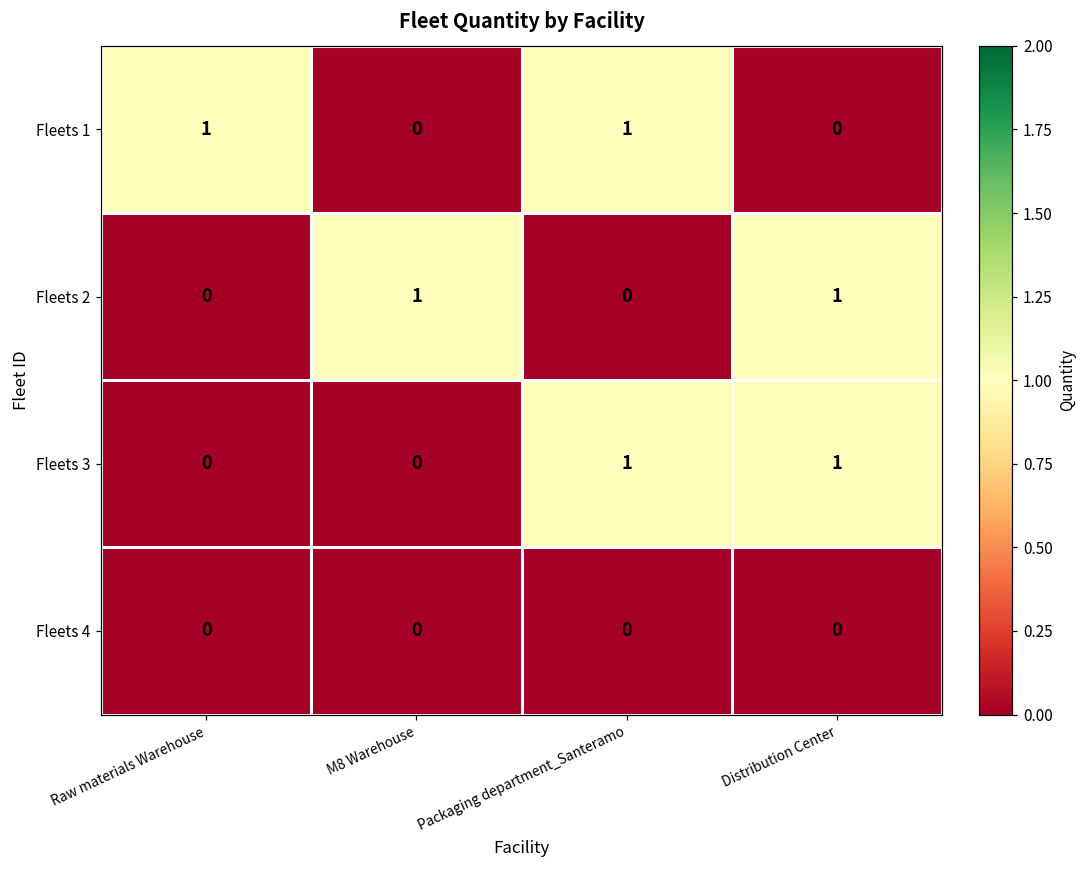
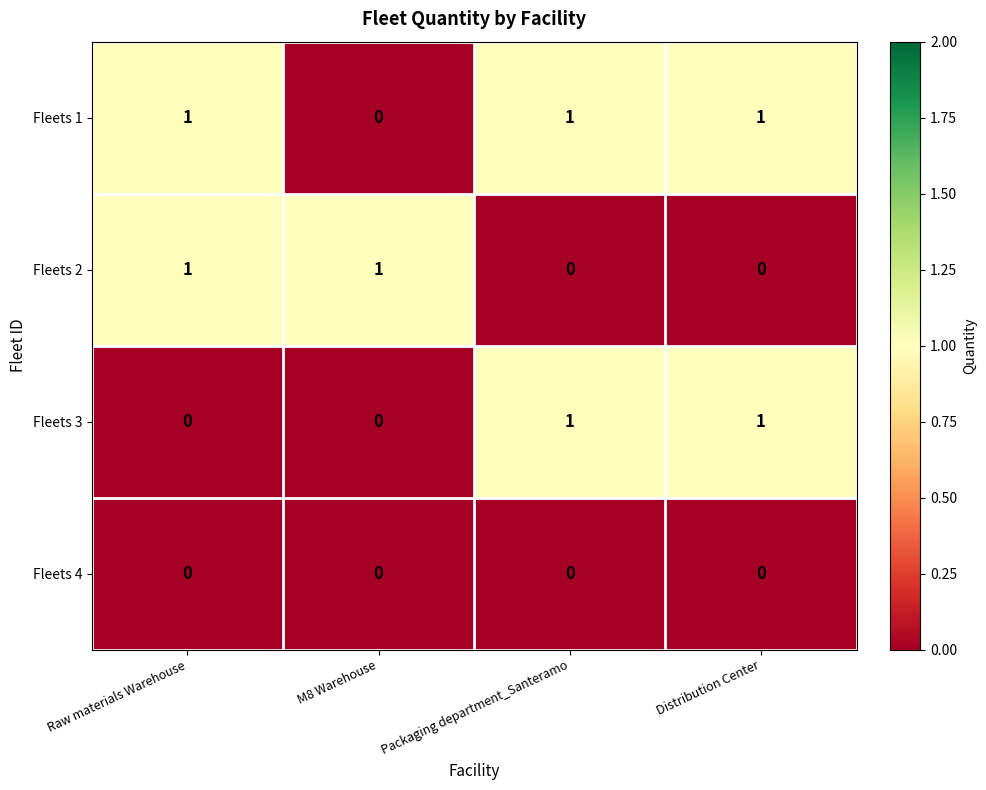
Fleets 1, Distribution Center: 0 -> 1
Fleets 2, Raw materials Warehouse: 0 -> 1
Fleets 2, Distribution Center: 1 -> 0
